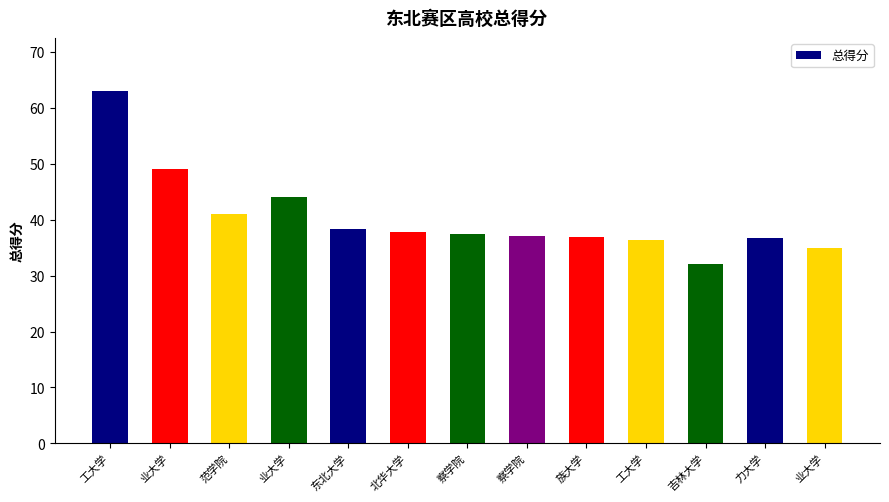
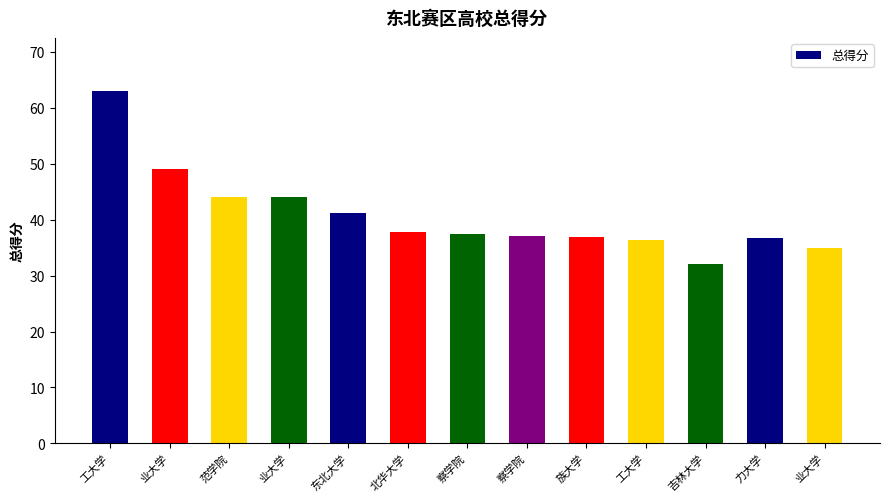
范学院: 41 -> 44
东北大学: 38 -> 41
